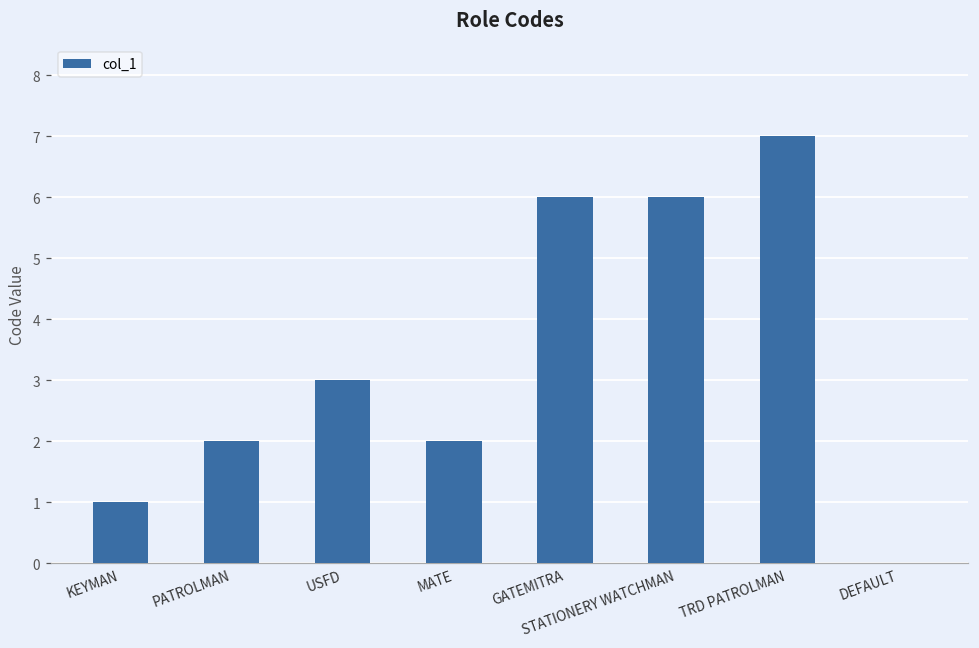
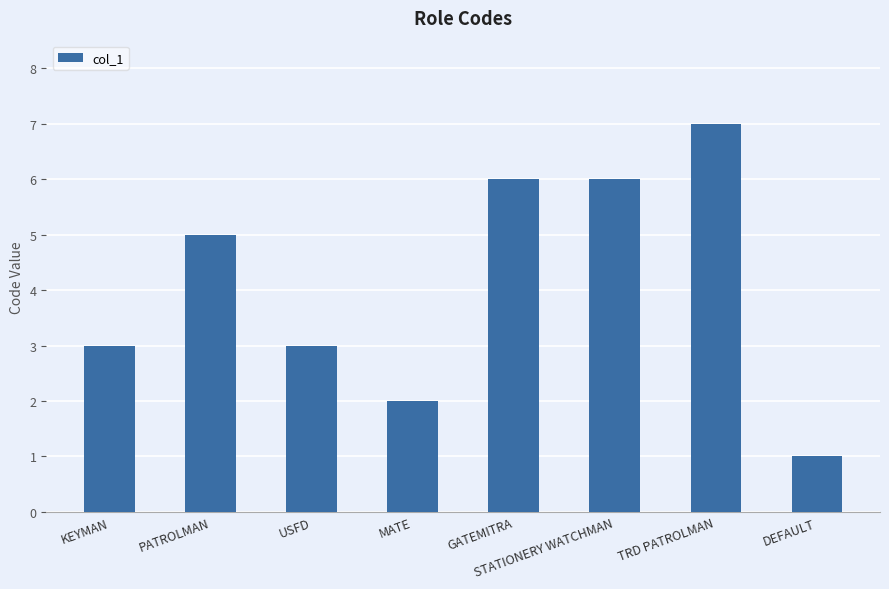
KEYMAN: 1 -> 3
PATROLMAN: 2 -> 5
DEFAULT: 0 -> 1
